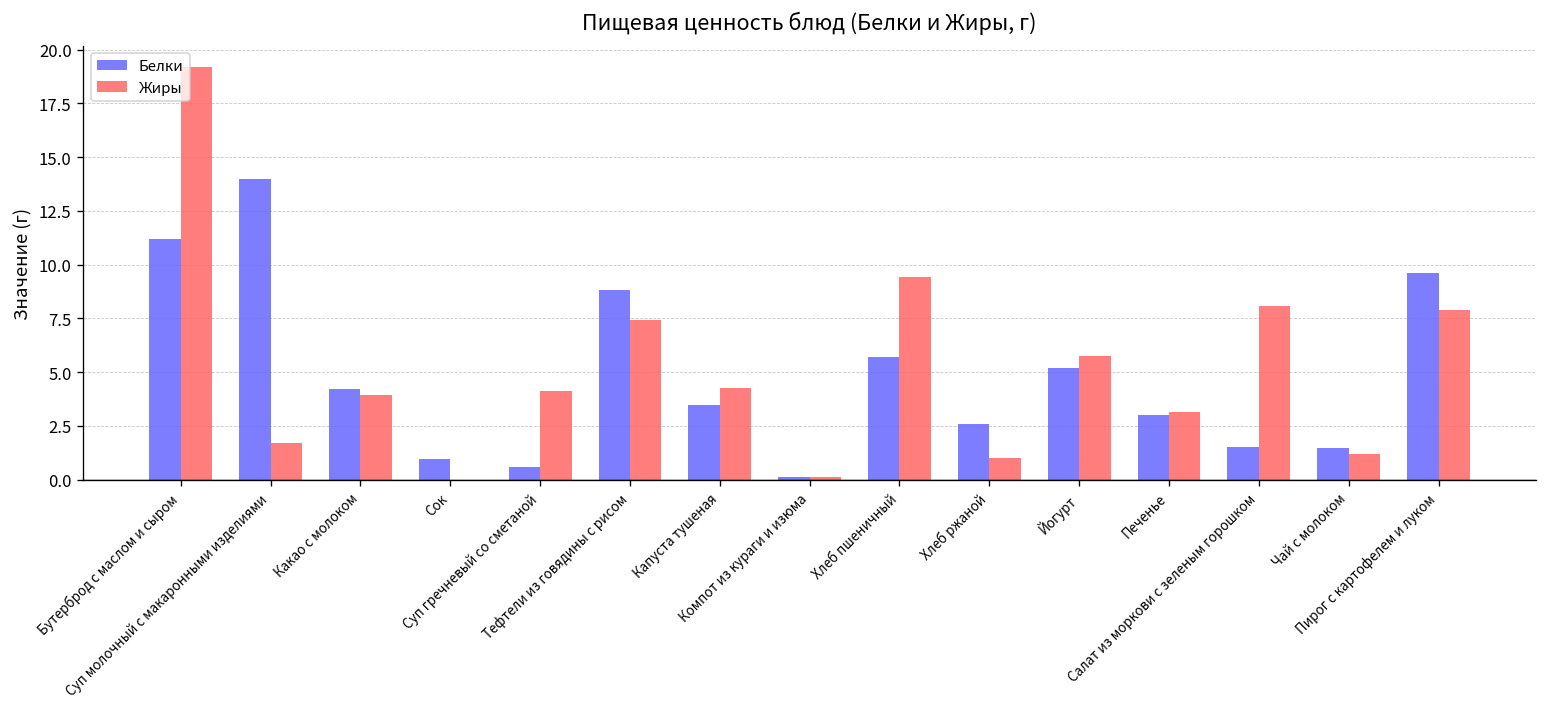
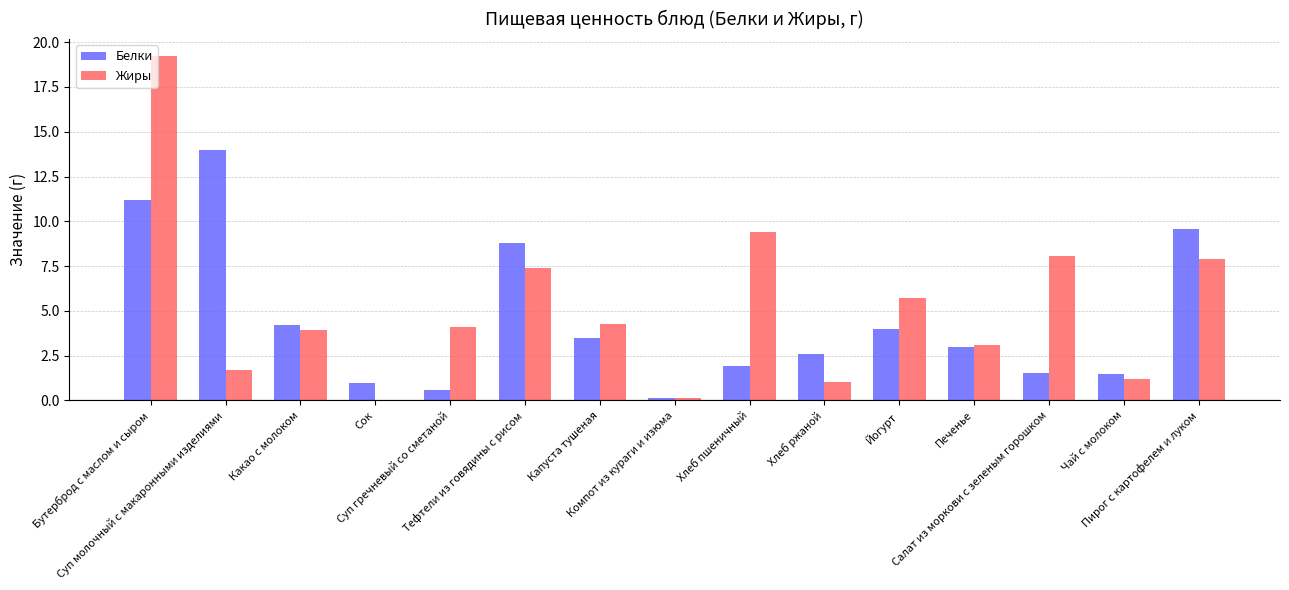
Белки, Хлеб пшеничный: 5.7 -> 1.9
Белки, Йогурт: 5.2 -> 4.0
